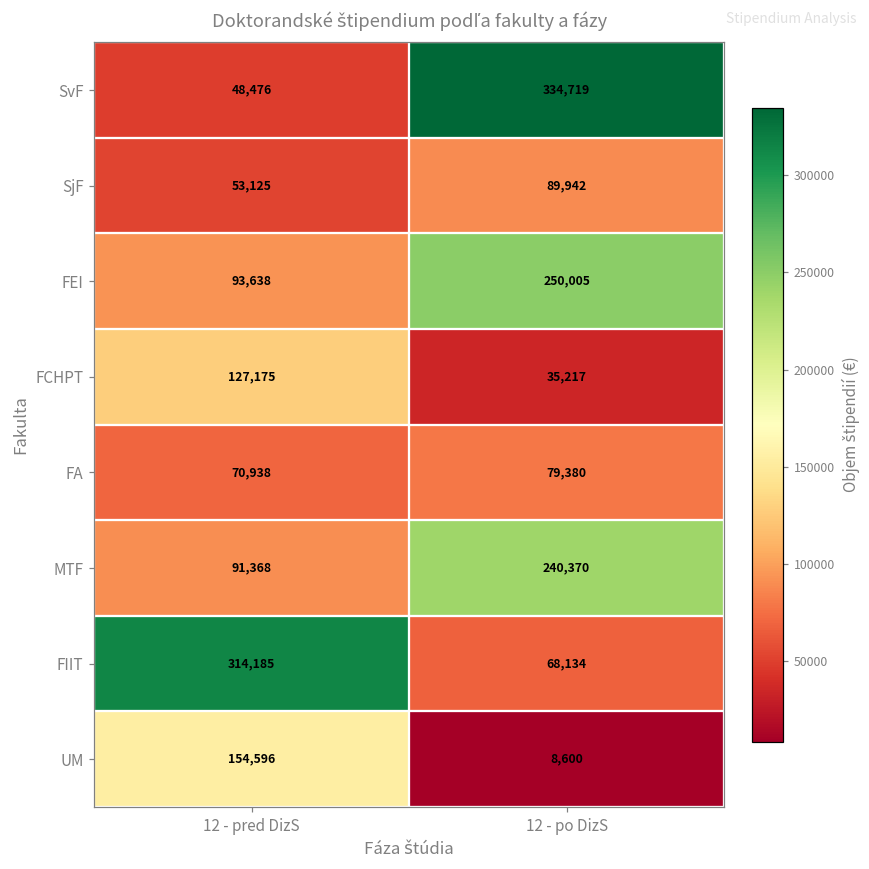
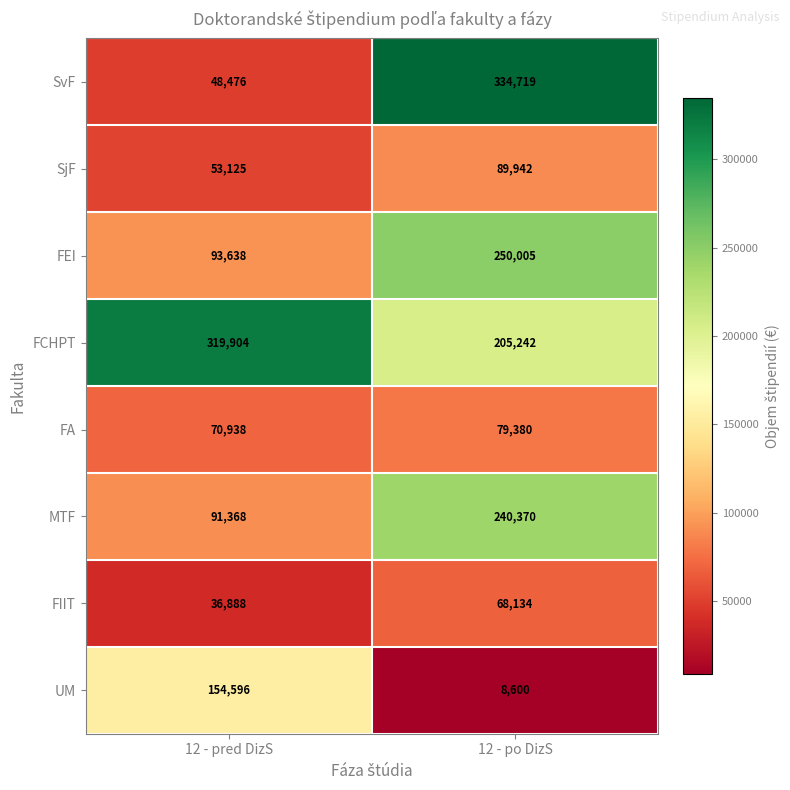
FCHPT, 12 - pred DizS: 127,175 -> 319,904
FCHPT, 12 - po DizS: 35,217 -> 205,242
FIIT, 12 - pred DizS: 314,185 -> 36,888
